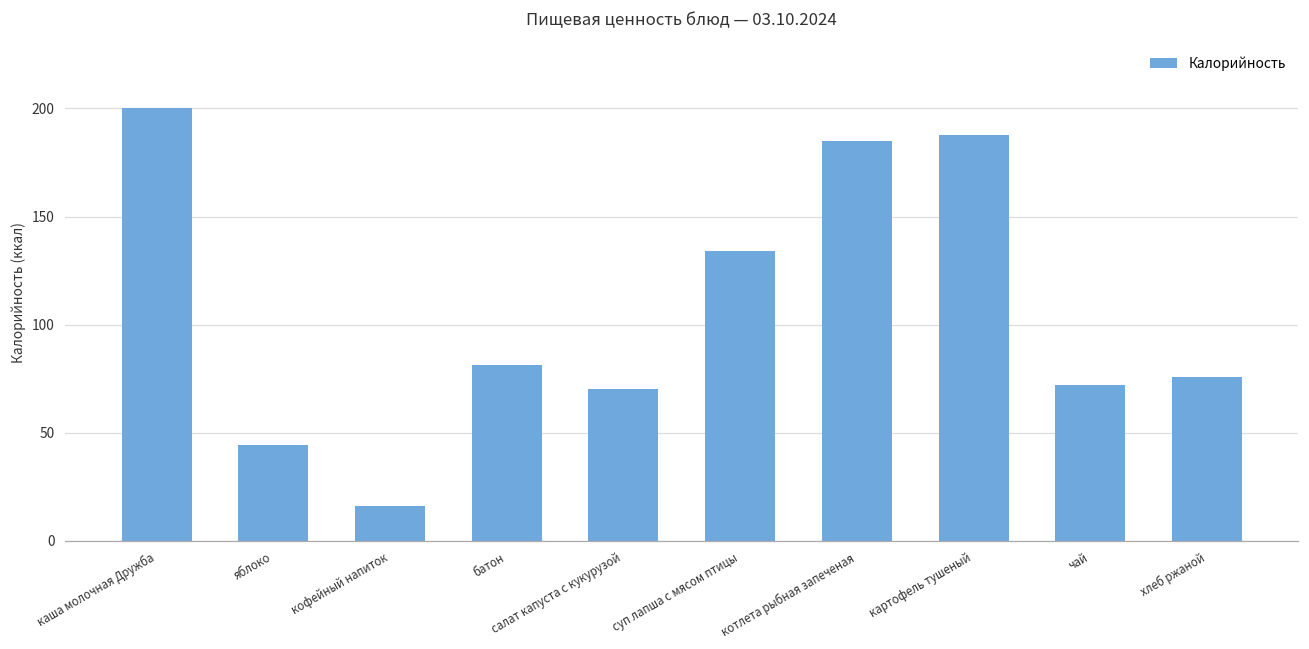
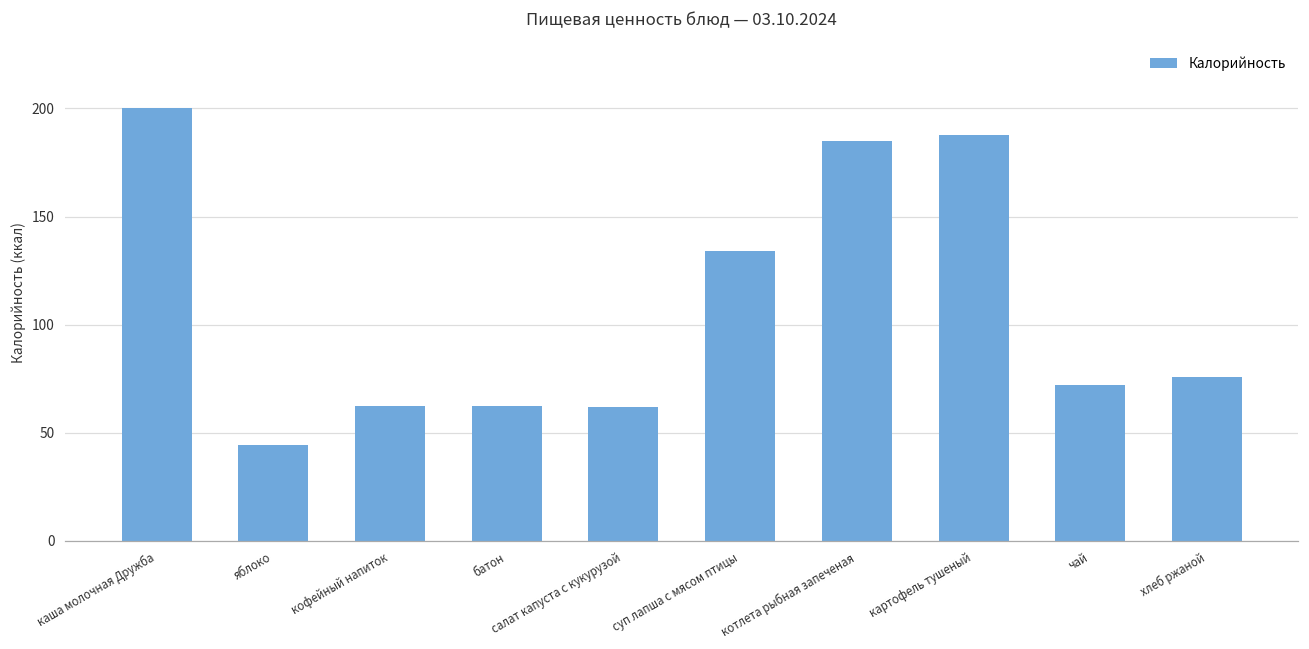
кофейный напиток: 16 -> 62
батон: 81 -> 63
салат капуста с кукурузой: 70 -> 62
